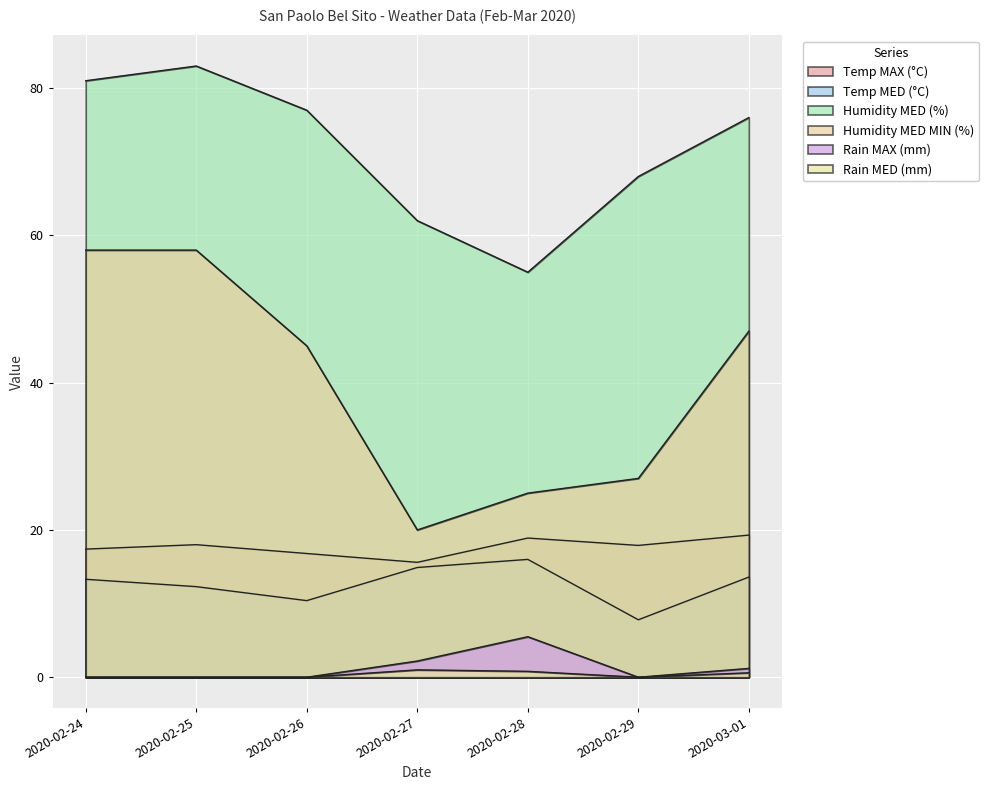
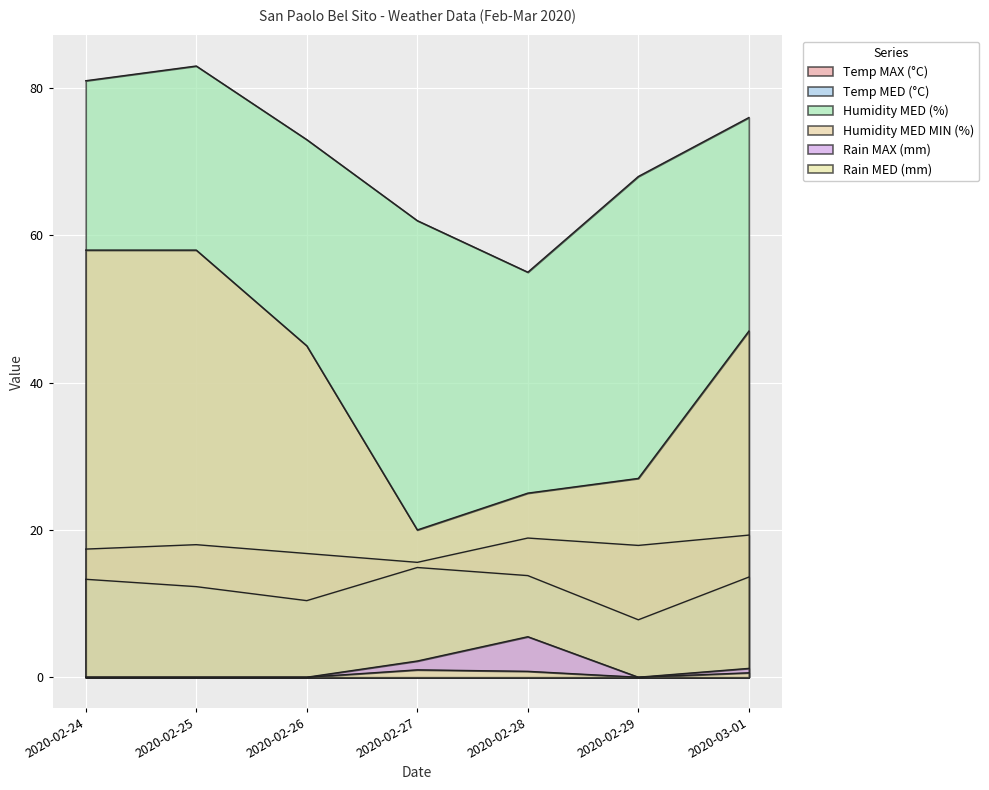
Humidity MED (%), 2020-02-26: 77 -> 73
Temp MED (°C), 2020-02-28: 16 -> 14
